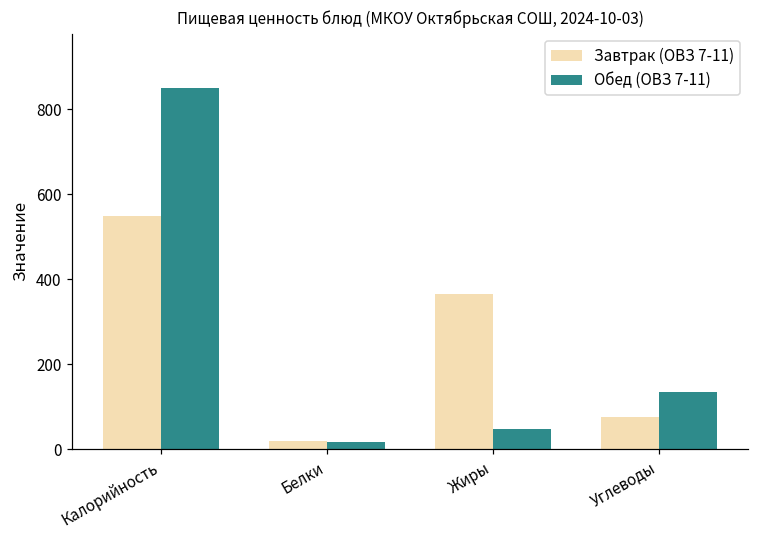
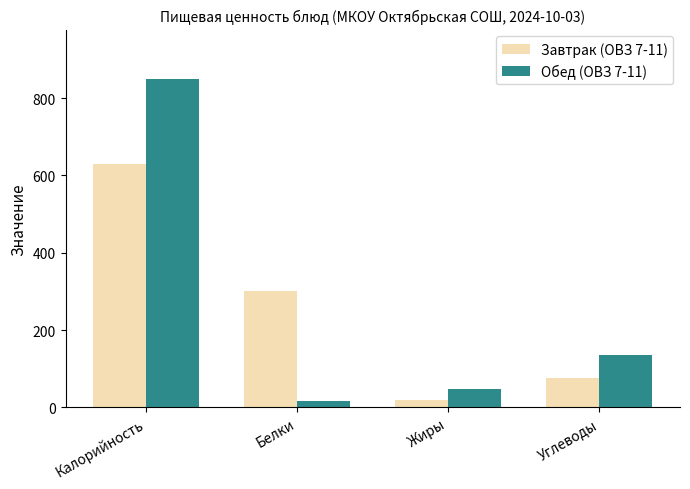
Завтрак (ОВЗ 7-11), Калорийность: 550 -> 630
Завтрак (ОВЗ 7-11), Белки: 20 -> 300
Завтрак (ОВЗ 7-11), Жиры: 370 -> 20
